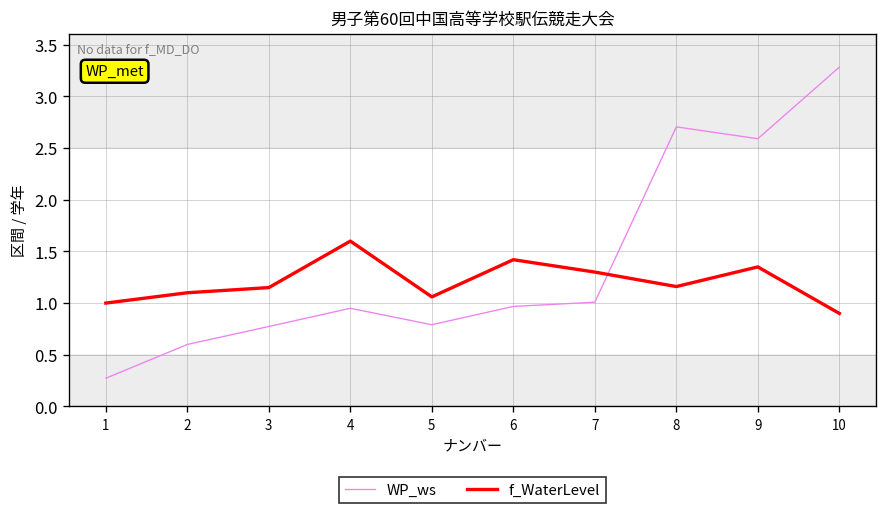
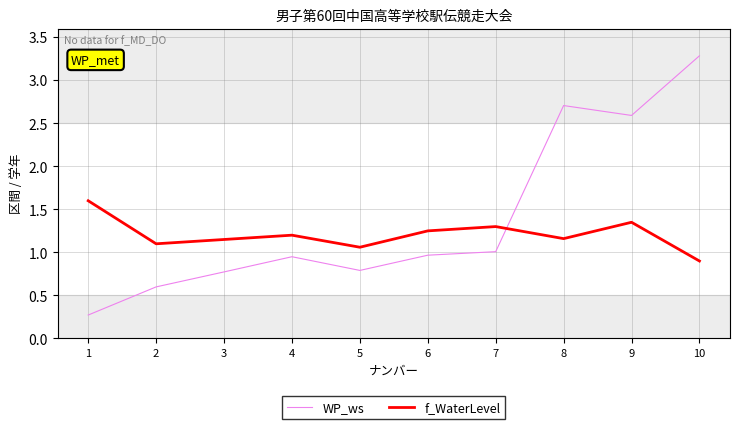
f_WaterLevel, 1: 1.0 -> 1.6
f_WaterLevel, 4: 1.6 -> 1.2
f_WaterLevel, 6: 1.4 -> 1.3
